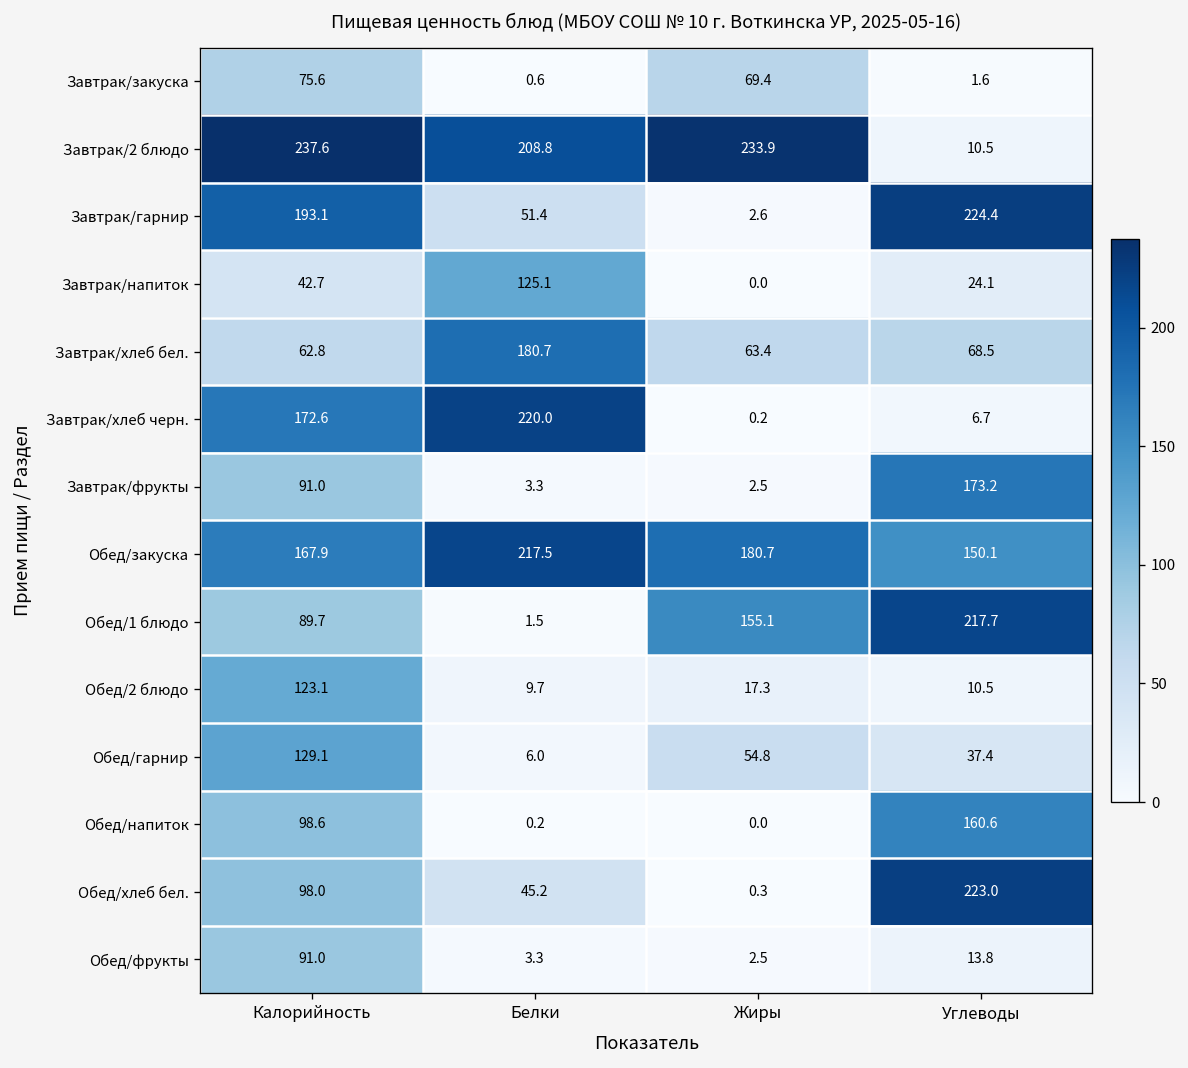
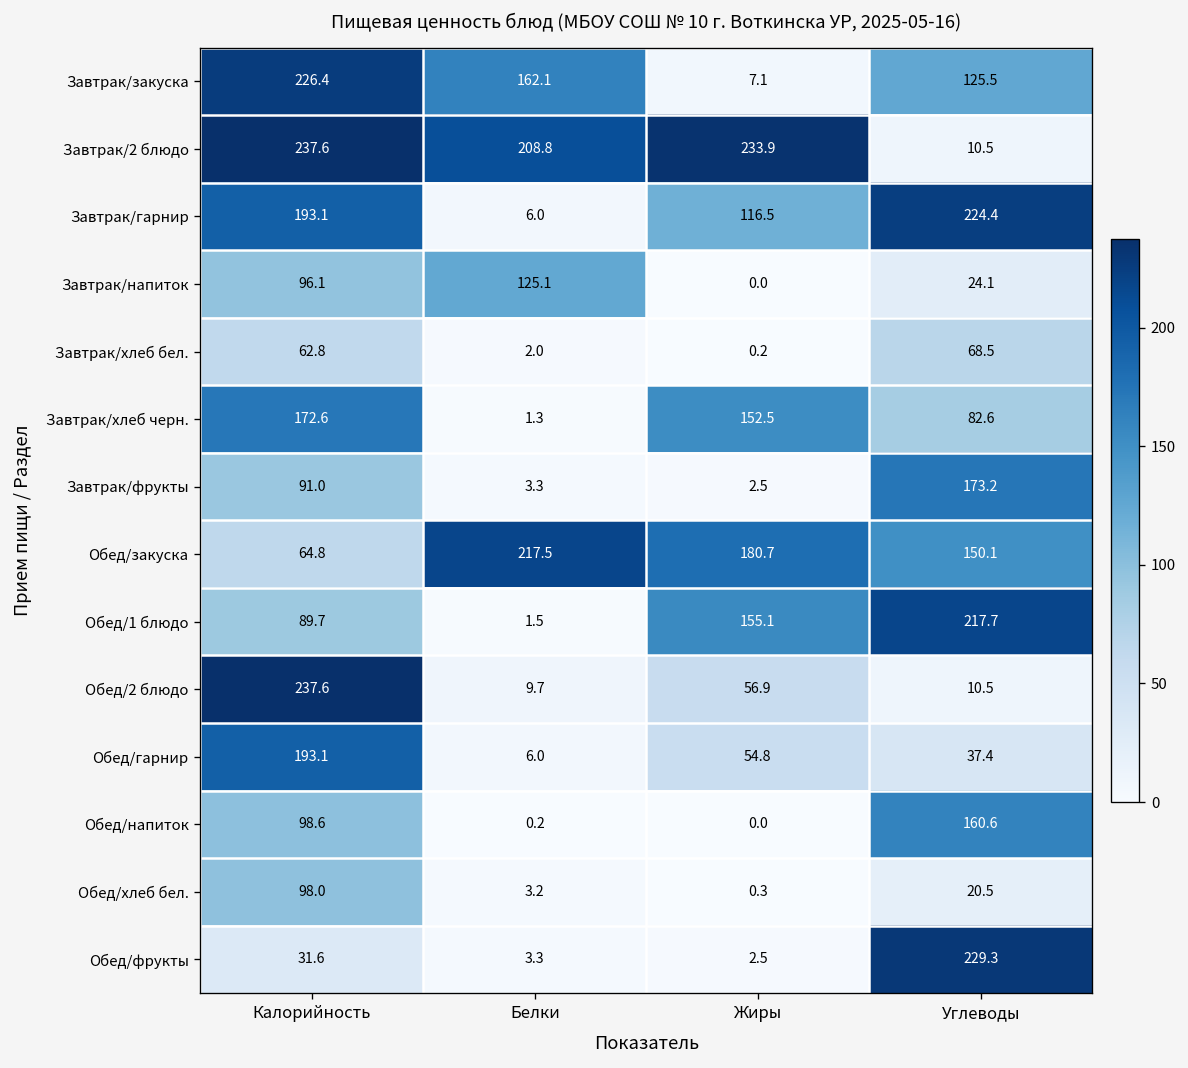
Завтрак/закуска, Калорийность: 75.6 -> 226.4
Завтрак/закуска, Белки: 0.6 -> 162.1
Завтрак/закуска, Жиры: 69.4 -> 7.1
Завтрак/закуска, Углеводы: 1.6 -> 125.5
Завтрак/гарнир, Белки: 51.4 -> 6.0
Завтрак/гарнир, Жиры: 2.6 -> 116.5
Завтрак/напиток, Калорийность: 42.7 -> 96.1
Завтрак/хлеб бел., Белки: 180.7 -> 2.0
Завтрак/хлеб бел., Жиры: 63.4 -> 0.2
Завтрак/хлеб черн., Белки: 220.0 -> 1.3
Завтрак/хлеб черн., Жиры: 0.2 -> 152.5
Завтрак/хлеб черн., Углеводы: 6.7 -> 82.6
Обед/закуска, Калорийность: 167.9 -> 64.8
Обед/2 блюдо, Калорийность: 123.1 -> 237.6
Обед/2 блюдо, Жиры: 17.3 -> 56.9
Обед/гарнир, Калорийность: 129.1 -> 193.1
Обед/хлеб бел., Белки: 45.2 -> 3.2
Обед/хлеб бел., Углеводы: 223.0 -> 20.5
Обед/фрукты, Калорийность: 91.0 -> 31.6
Обед/фрукты, Углеводы: 13.8 -> 229.3
